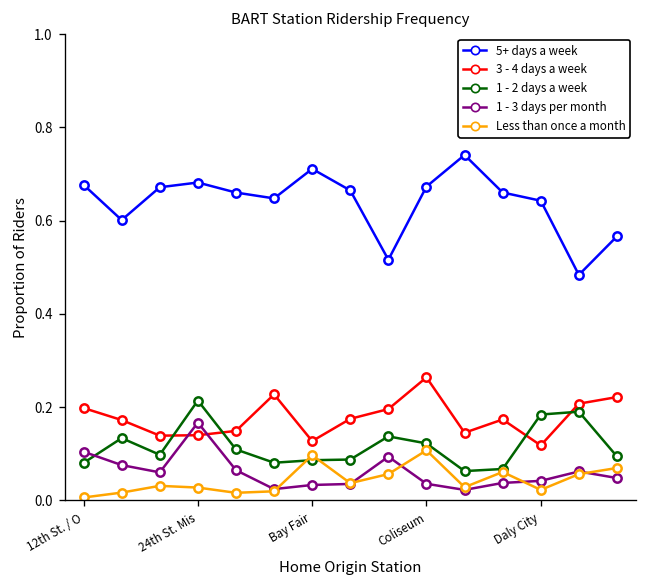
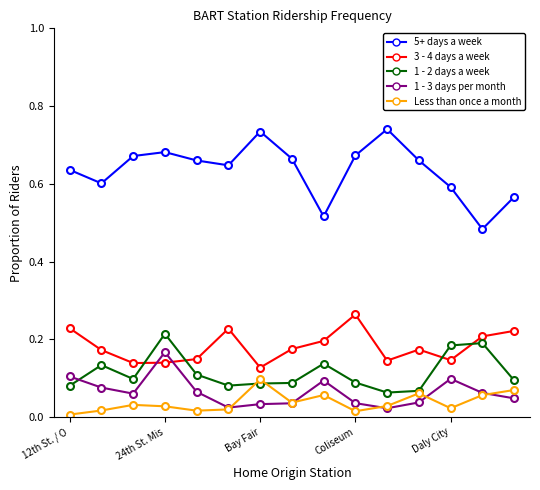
5+ days a week, 12th St. / O: 0.68 -> 0.64
3 - 4 days a week, 12th St. / O: 0.20 -> 0.23
5+ days a week, Bay Fair: 0.71 -> 0.73
1 - 2 days a week, Coliseum: 0.12 -> 0.09
Less than once a month, Coliseum: 0.11 -> 0.01
5+ days a week, Daly City: 0.64 -> 0.59
3 - 4 days a week, Daly City: 0.12 -> 0.15
1 - 3 days per month, Daly City: 0.04 -> 0.10
